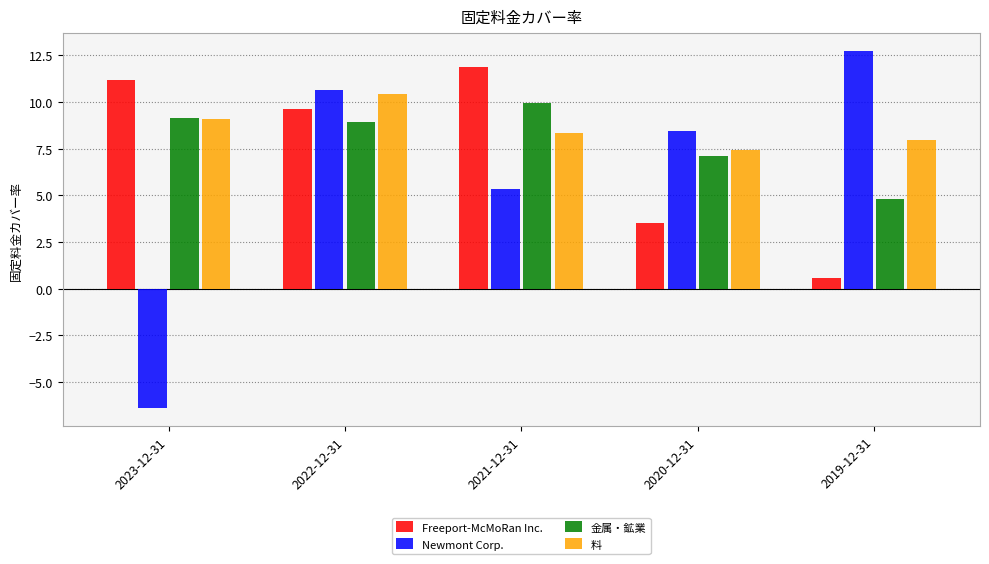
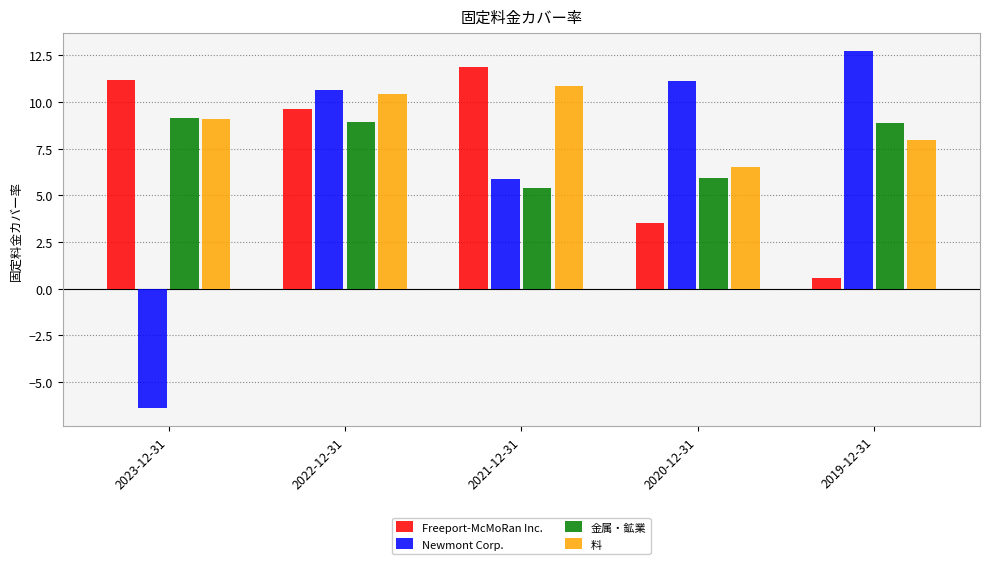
Newmont Corp., 2021-12-31: 5.3 -> 5.9
金属・鉱業, 2021-12-31: 9.9 -> 5.4
料, 2021-12-31: 8.4 -> 10.9
Newmont Corp., 2020-12-31: 8.5 -> 11.1
金属・鉱業, 2020-12-31: 7.1 -> 5.9
料, 2020-12-31: 7.4 -> 6.5
金属・鉱業, 2019-12-31: 4.8 -> 8.9
